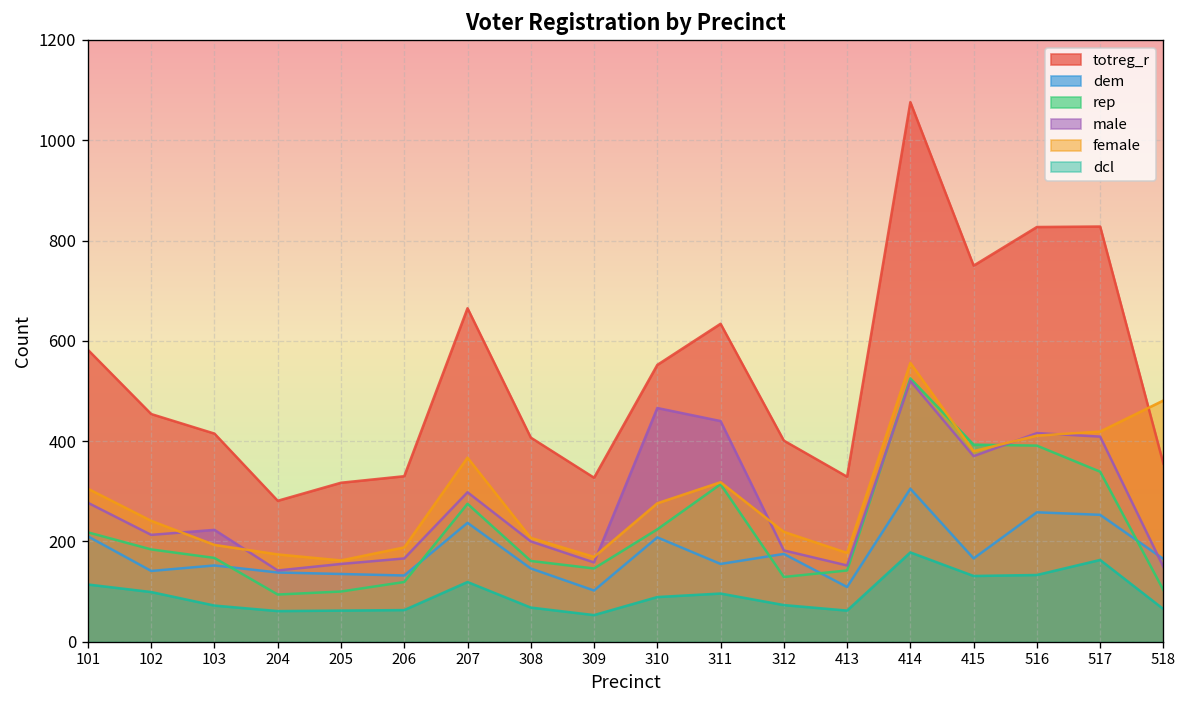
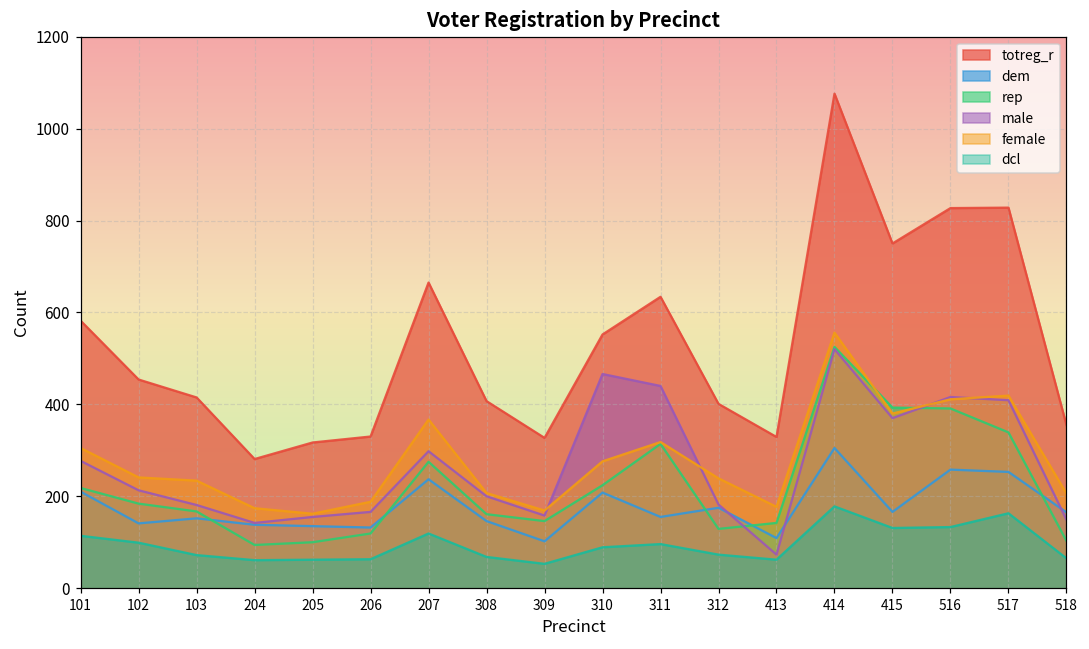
male, 103: 220 -> 180
female, 103: 190 -> 230
female, 312: 220 -> 240
male, 413: 150 -> 70
female, 518: 480 -> 210
